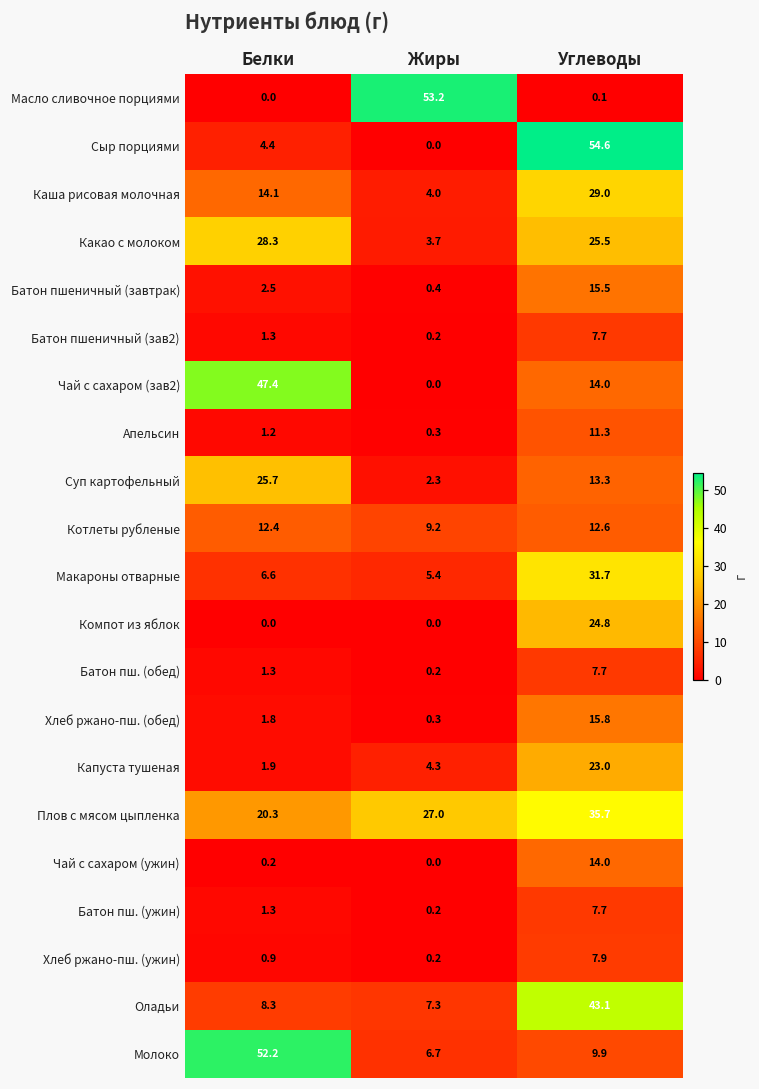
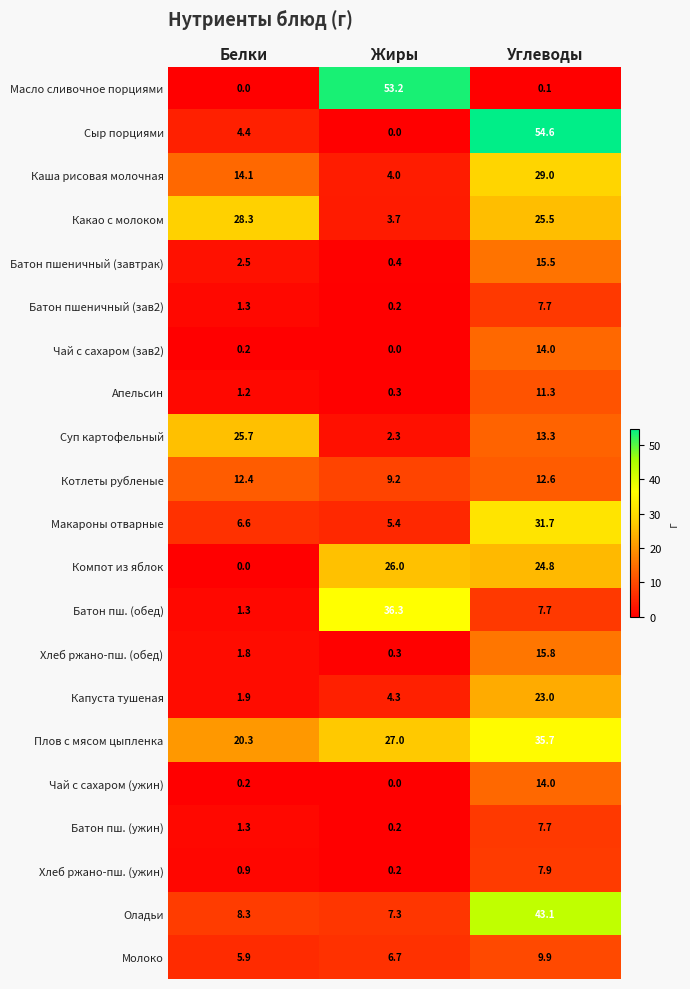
Чай с сахаром (зав2), Белки: 47.4 -> 0.2
Компот из яблок, Жиры: 0.0 -> 26.0
Батон пш. (обед), Жиры: 0.2 -> 36.3
Молоко, Белки: 52.2 -> 5.9
